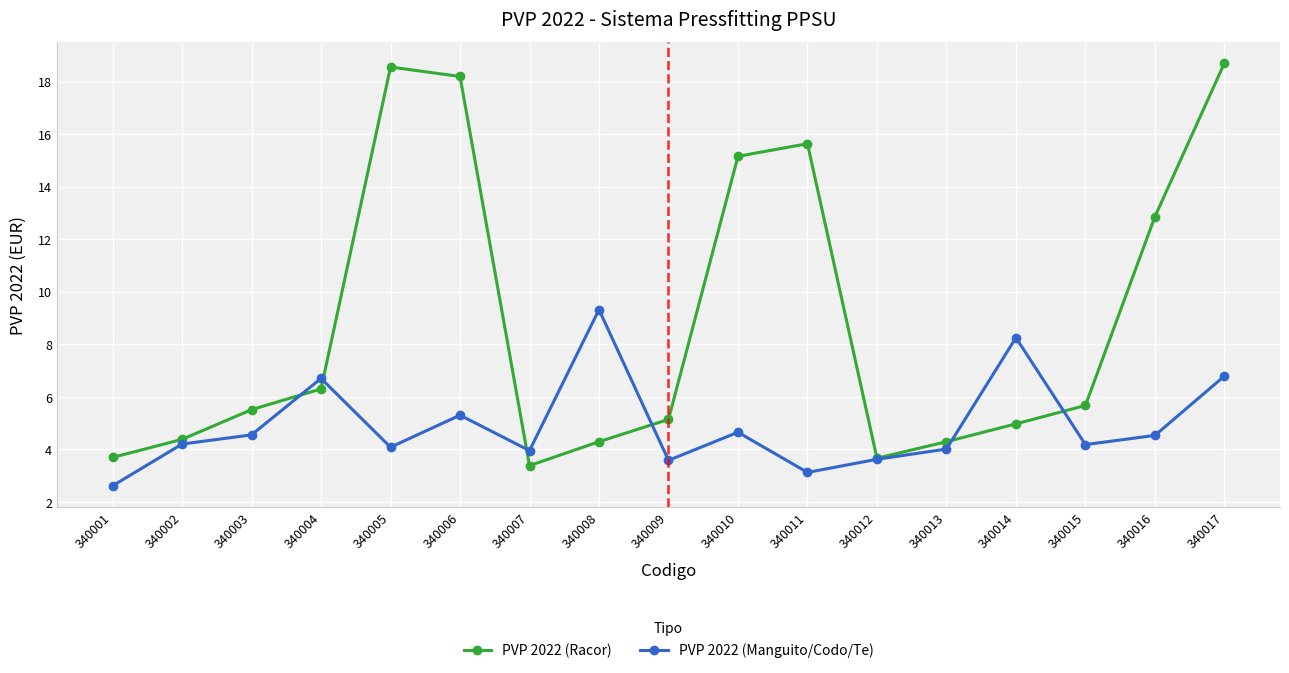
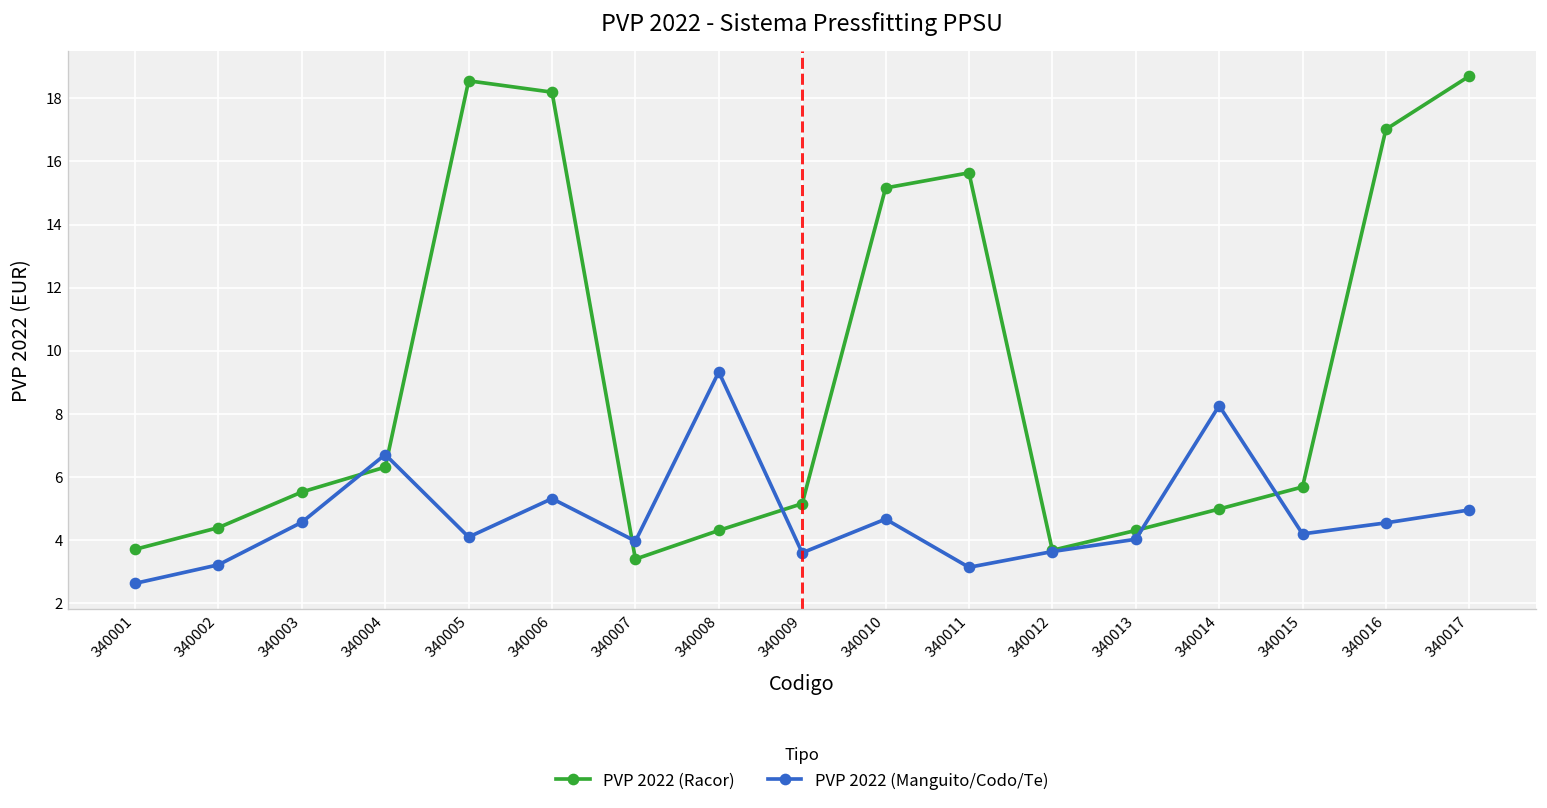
PVP 2022 (Manguito/Codo/Te), 340002: 4.2 -> 3.2
PVP 2022 (Racor), 340016: 12.9 -> 17.0
PVP 2022 (Manguito/Codo/Te), 340017: 6.8 -> 4.9
